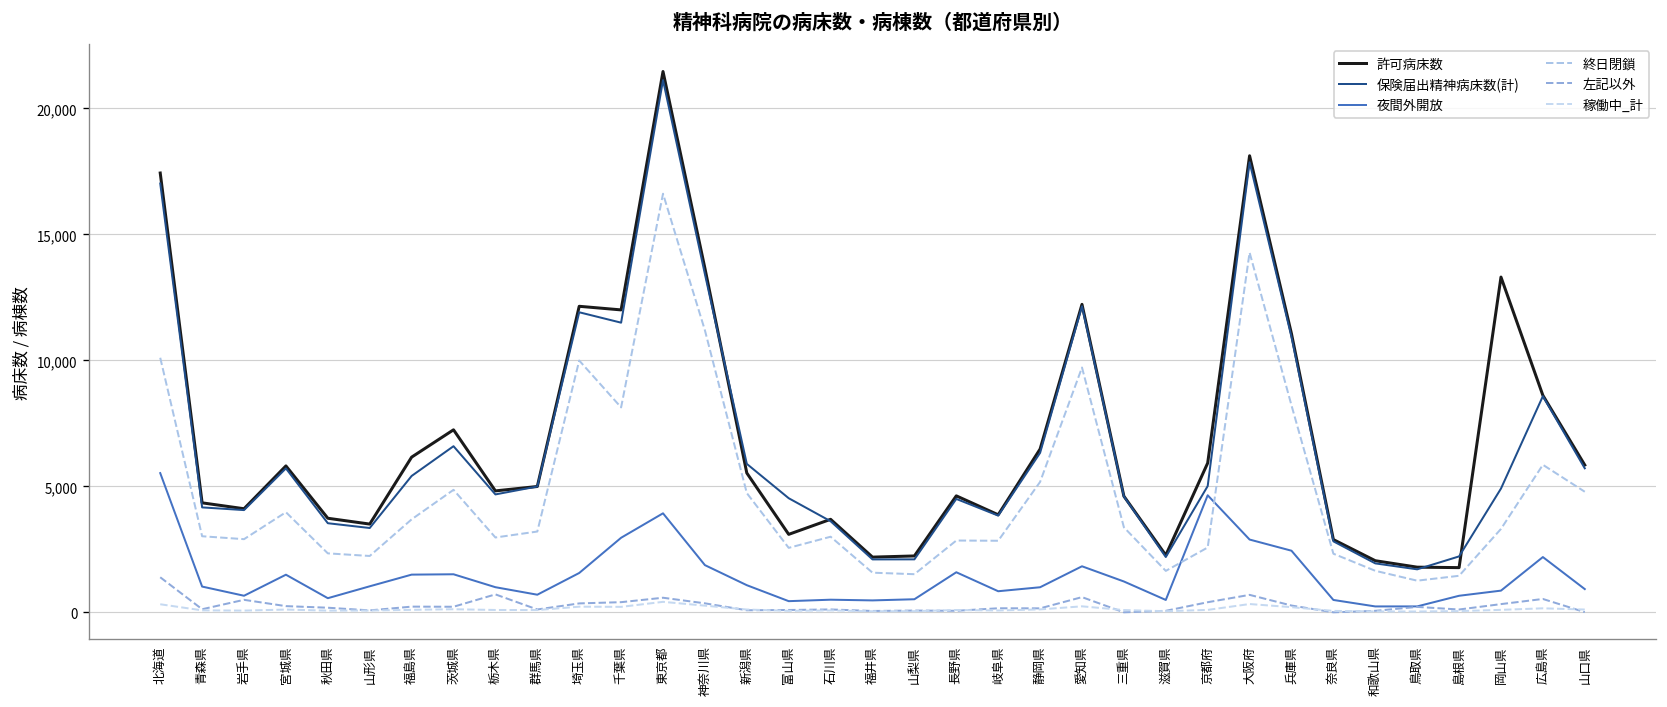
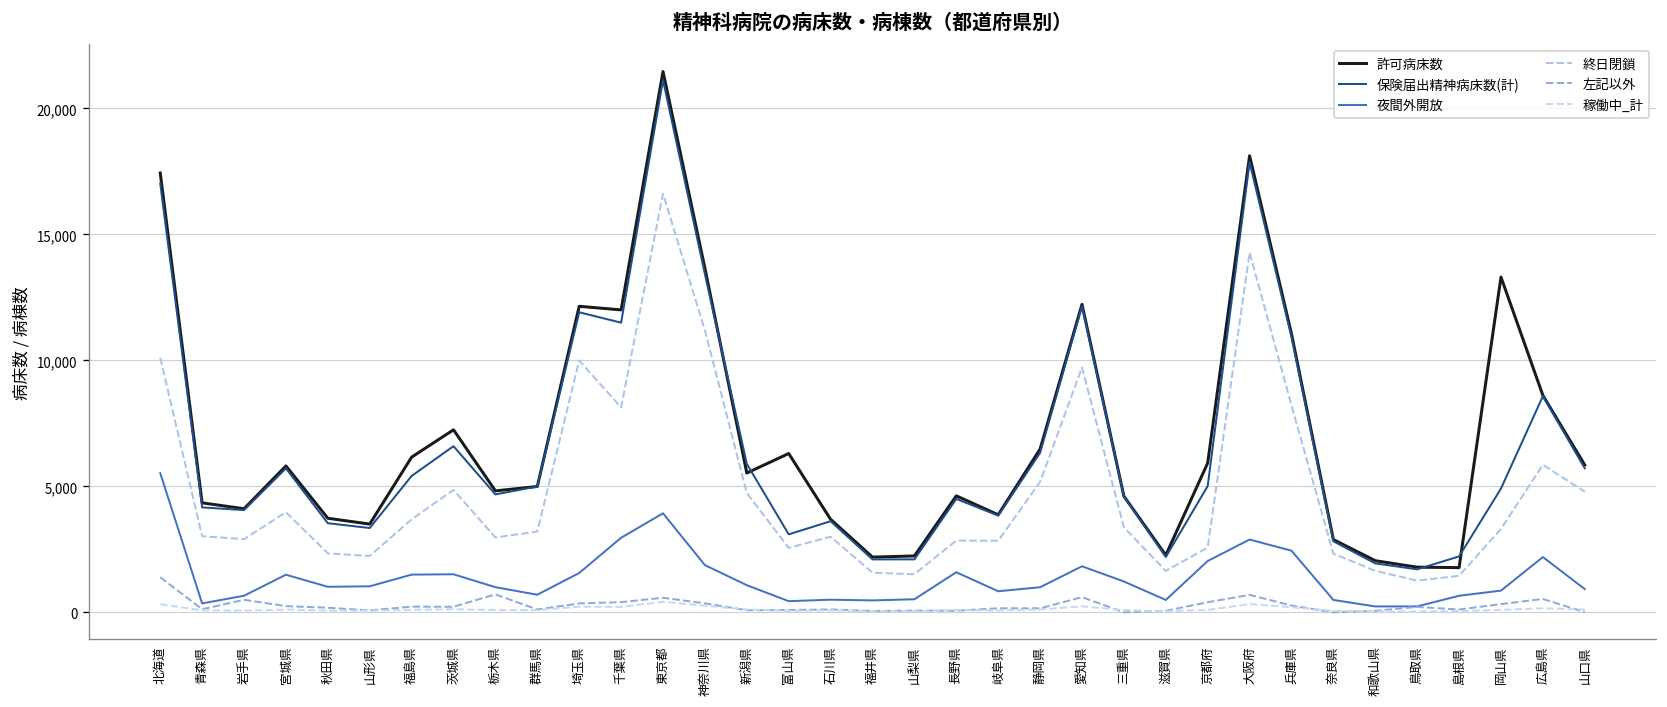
夜間外開放, 青森県: 1,000 -> 400
夜間外開放, 秋田県: 600 -> 1,000
許可病床数, 富山県: 3,100 -> 6,300
保険届出精神病床数(計), 富山県: 4,500 -> 3,100
夜間外開放, 京都府: 4,600 -> 2,000
